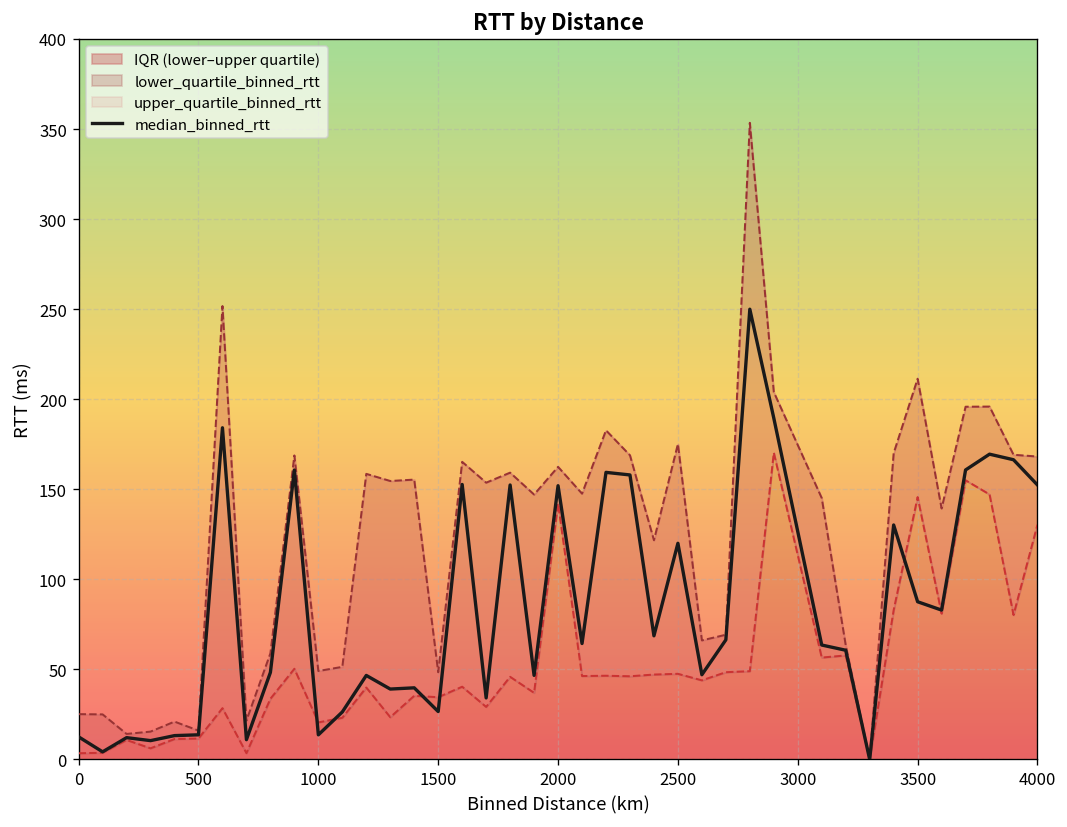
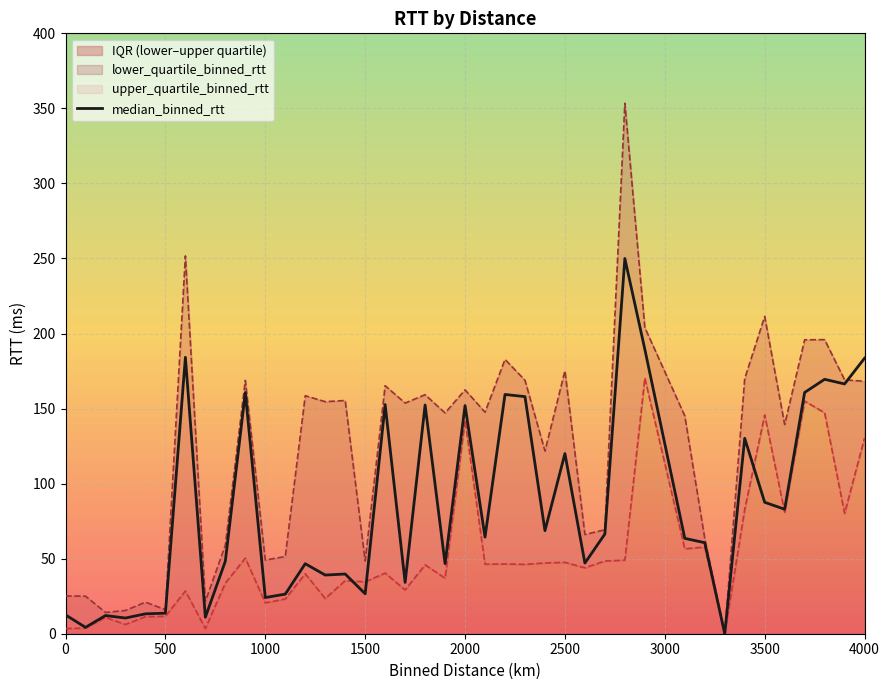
median_binned_rtt, 1000: 14 -> 24
median_binned_rtt, 4000: 152 -> 184
